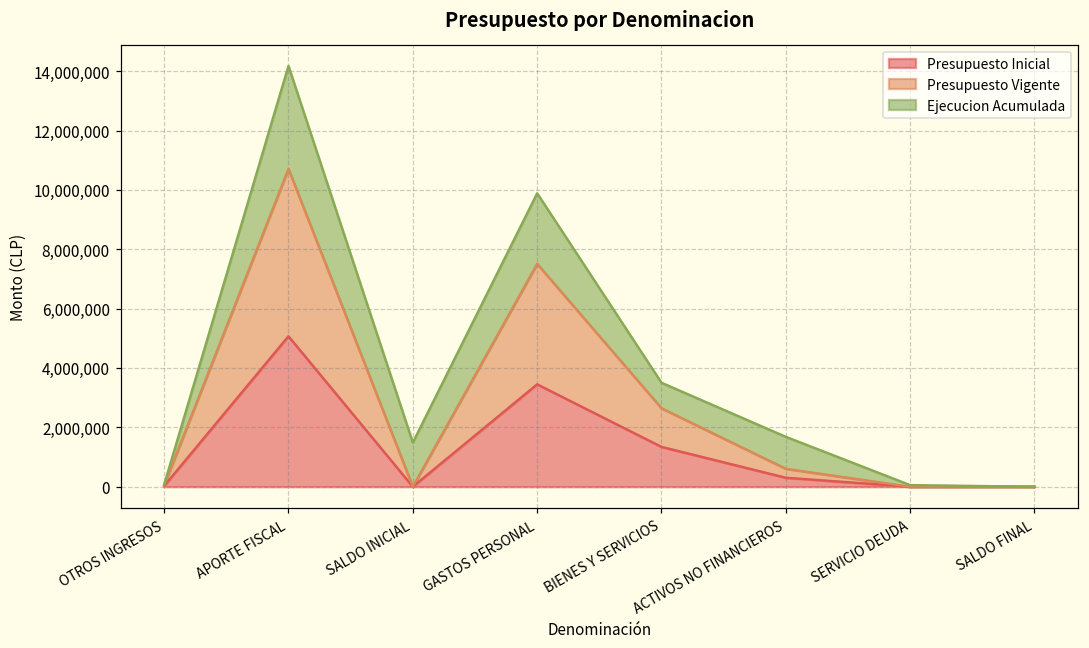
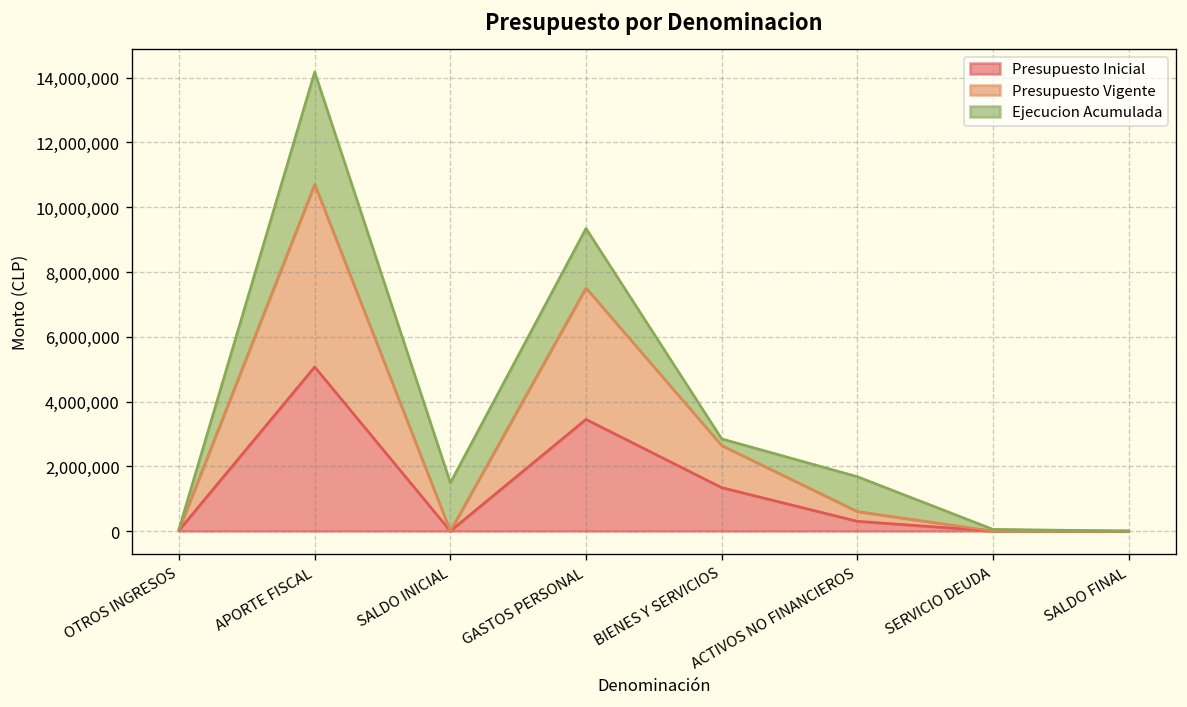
Ejecucion Acumulada, GASTOS PERSONAL: 2,400,000 -> 1,800,000
Ejecucion Acumulada, BIENES Y SERVICIOS: 900,000 -> 200,000
